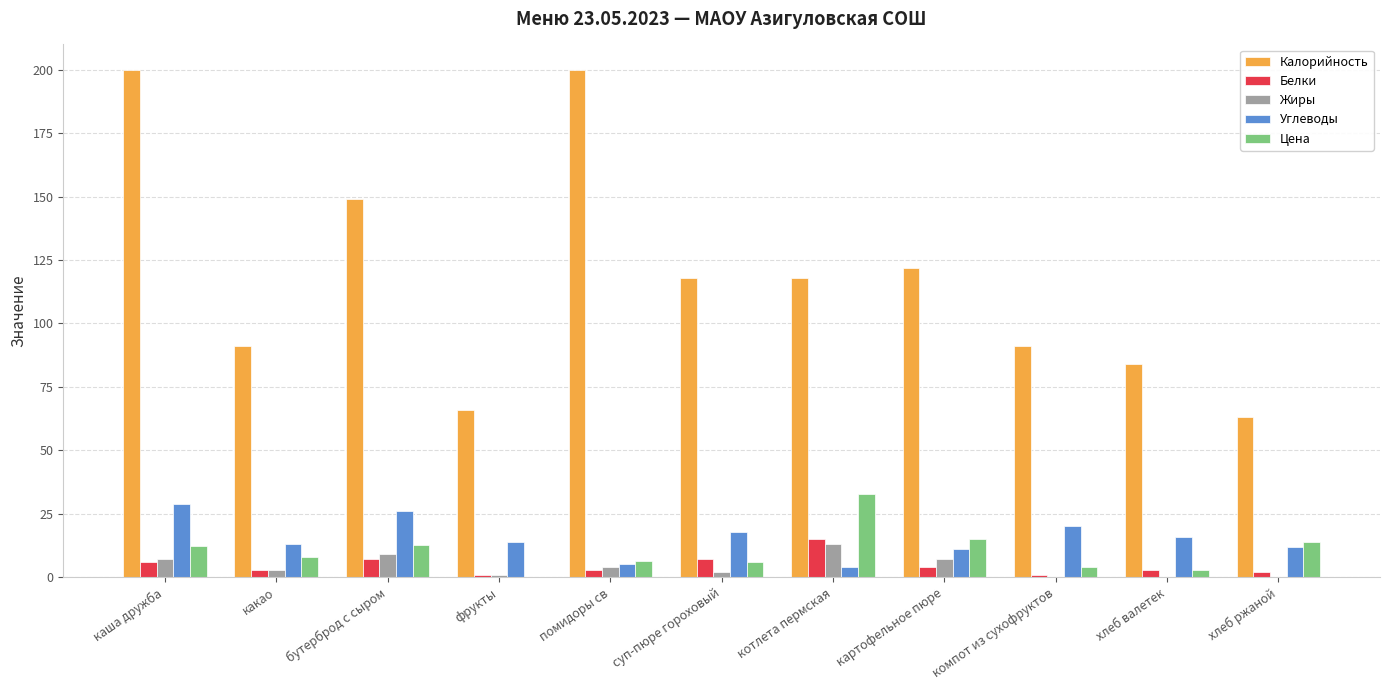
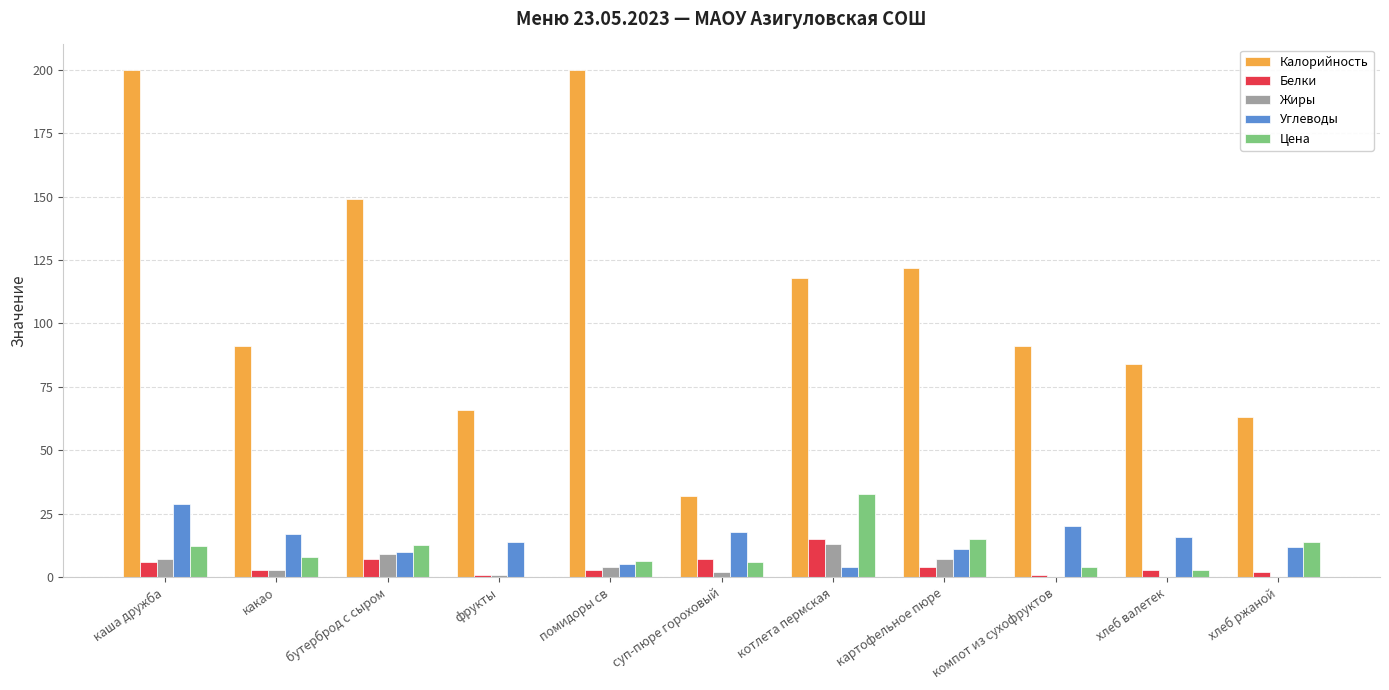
Углеводы, какао: 13 -> 17
Углеводы, бутерброд с сыром: 26 -> 10
Калорийность, суп-пюре гороховый: 118 -> 32
